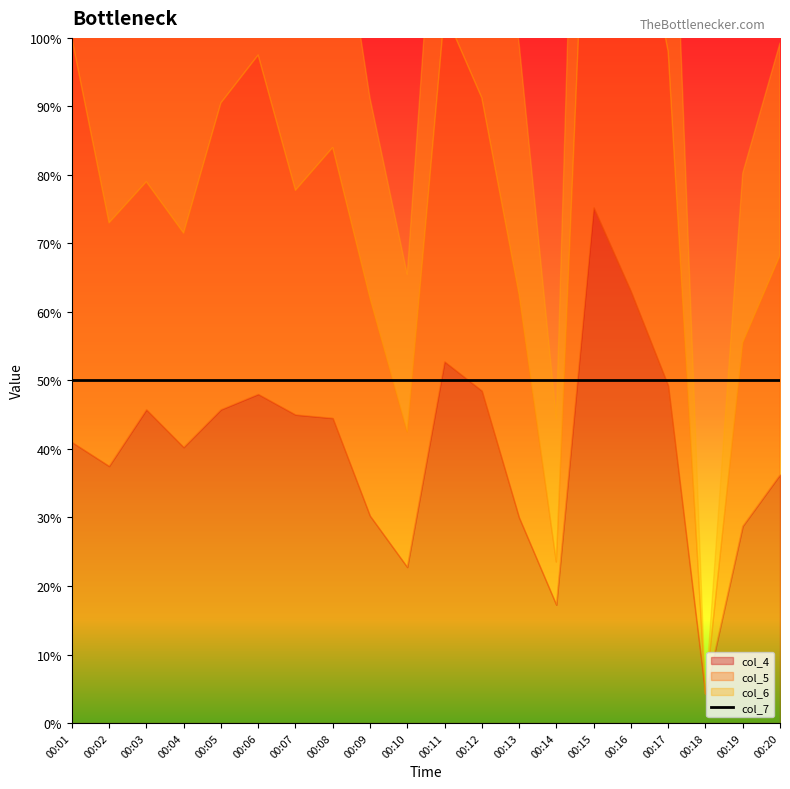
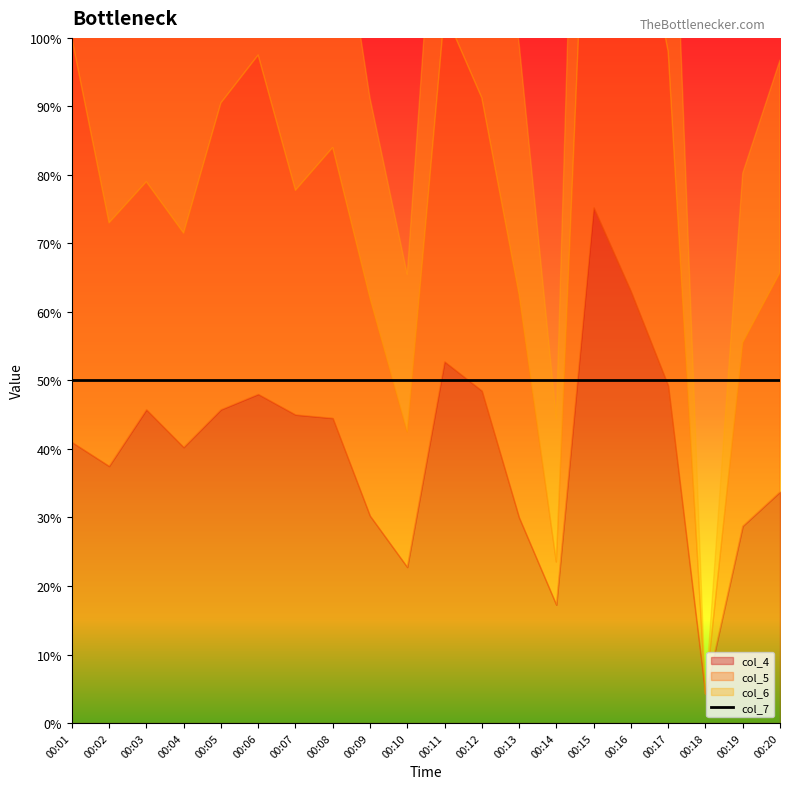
col_4, 00:20: 36% -> 34%
